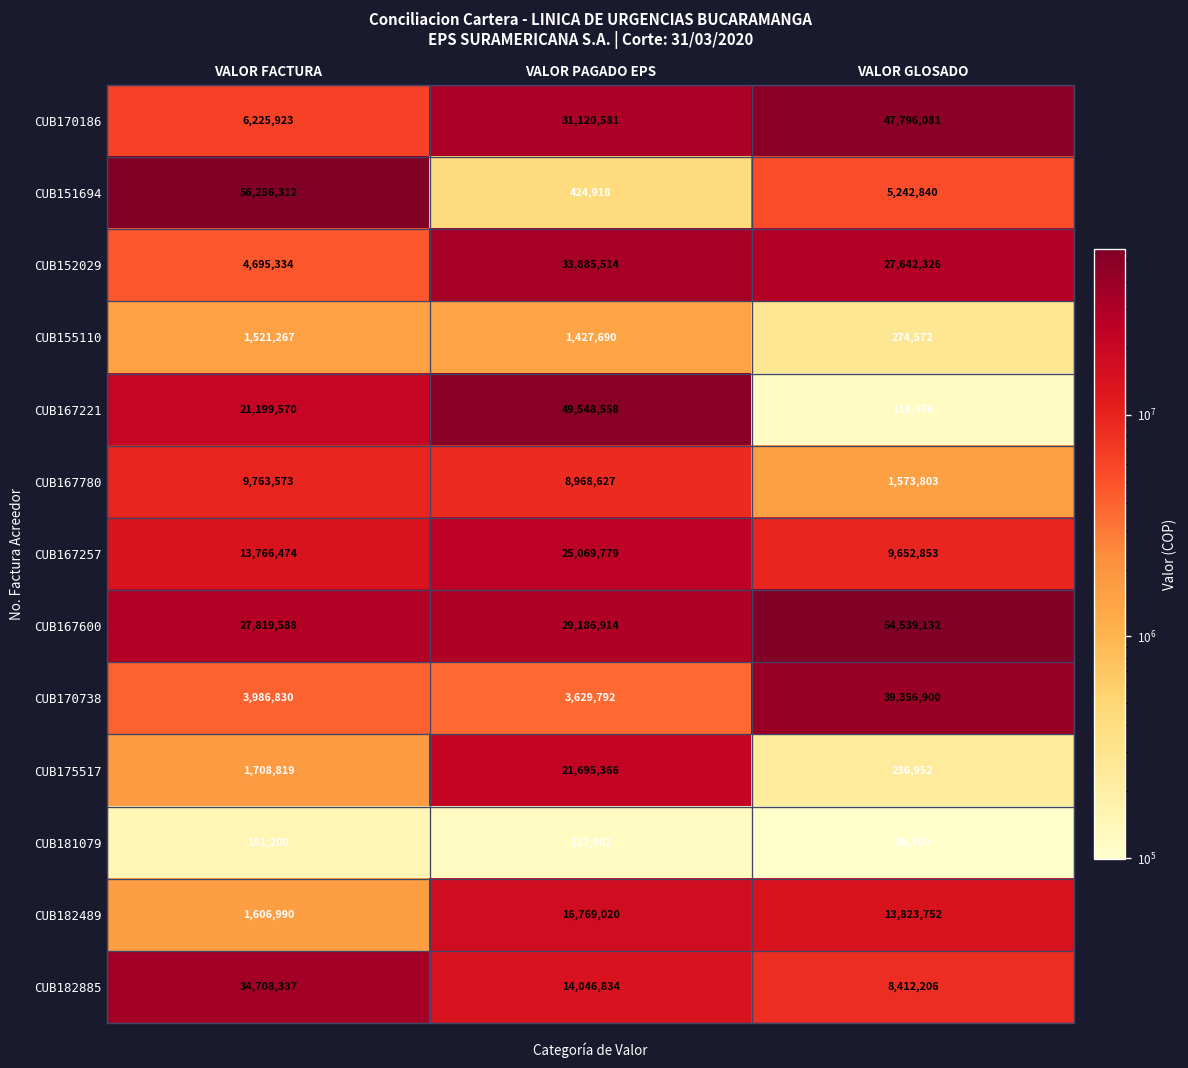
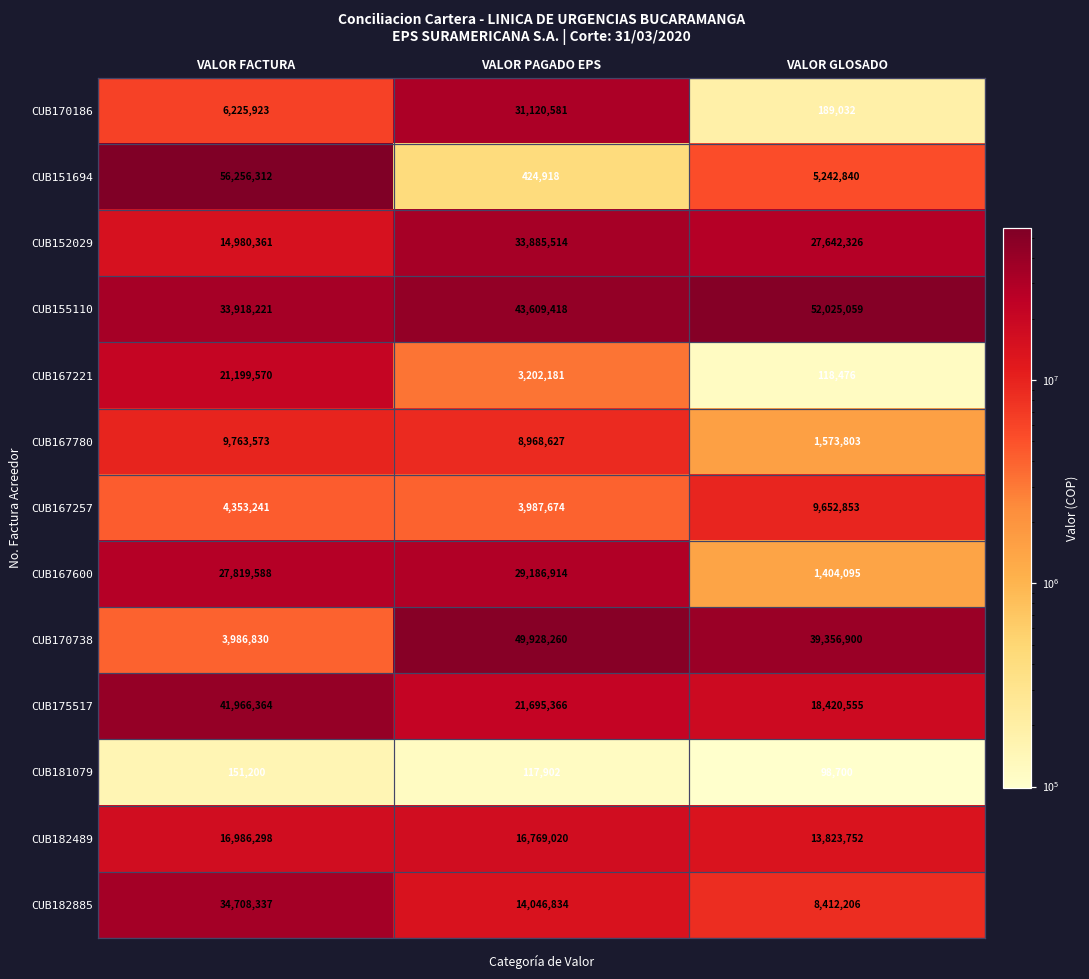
CUB170186, VALOR GLOSADO: 47,796,081 -> 189,032
CUB152029, VALOR FACTURA: 4,695,334 -> 14,980,361
CUB155110, VALOR FACTURA: 1,521,267 -> 33,918,221
CUB155110, VALOR PAGADO EPS: 1,427,690 -> 43,609,418
CUB155110, VALOR GLOSADO: 274,572 -> 52,025,059
CUB167221, VALOR PAGADO EPS: 49,548,558 -> 3,202,181
CUB167257, VALOR FACTURA: 13,766,474 -> 4,353,241
CUB167257, VALOR PAGADO EPS: 25,069,779 -> 3,987,674
CUB167600, VALOR GLOSADO: 54,539,132 -> 1,404,095
CUB170738, VALOR PAGADO EPS: 3,629,792 -> 49,928,260
CUB175517, VALOR FACTURA: 1,708,819 -> 41,966,364
CUB175517, VALOR GLOSADO: 236,952 -> 18,420,555
CUB182489, VALOR FACTURA: 1,606,990 -> 16,986,298
